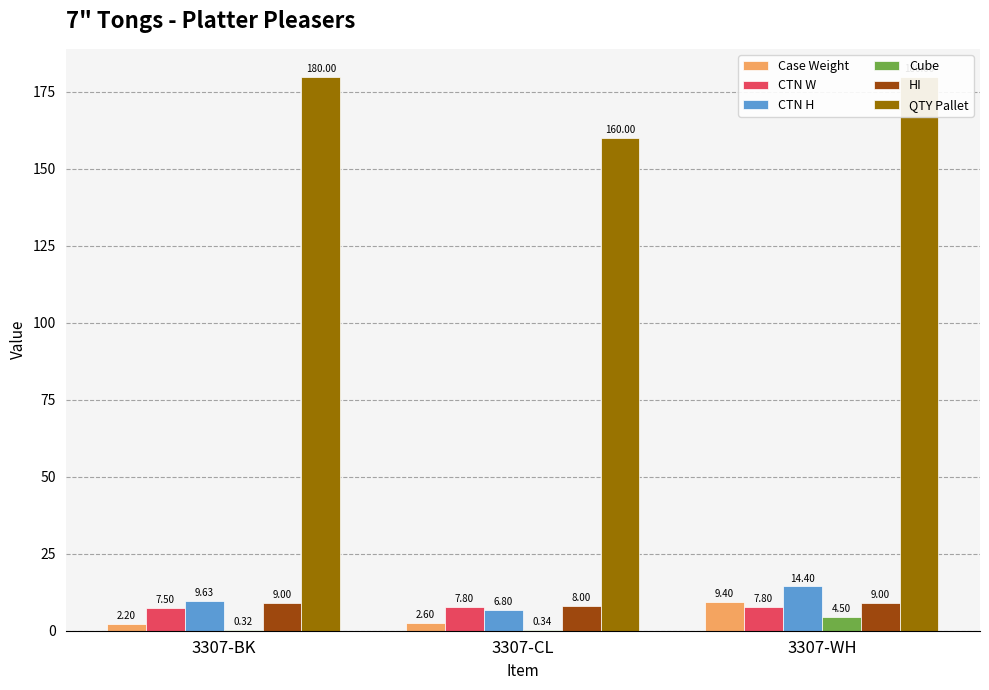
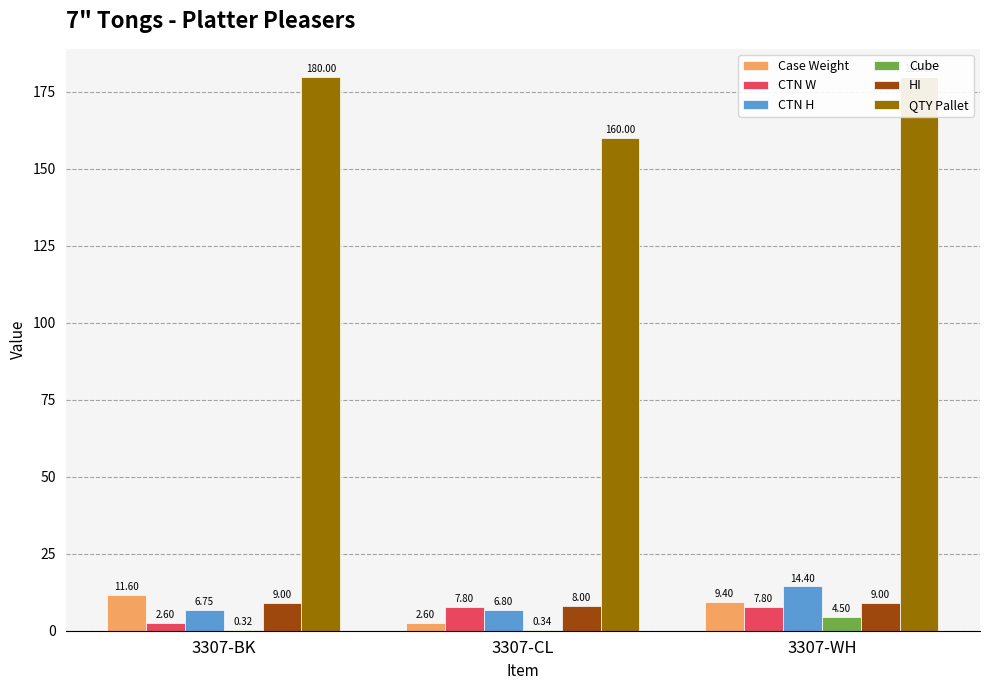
Case Weight, 3307-BK: 2.20 -> 11.60
CTN W, 3307-BK: 7.50 -> 2.60
CTN H, 3307-BK: 9.63 -> 6.75
